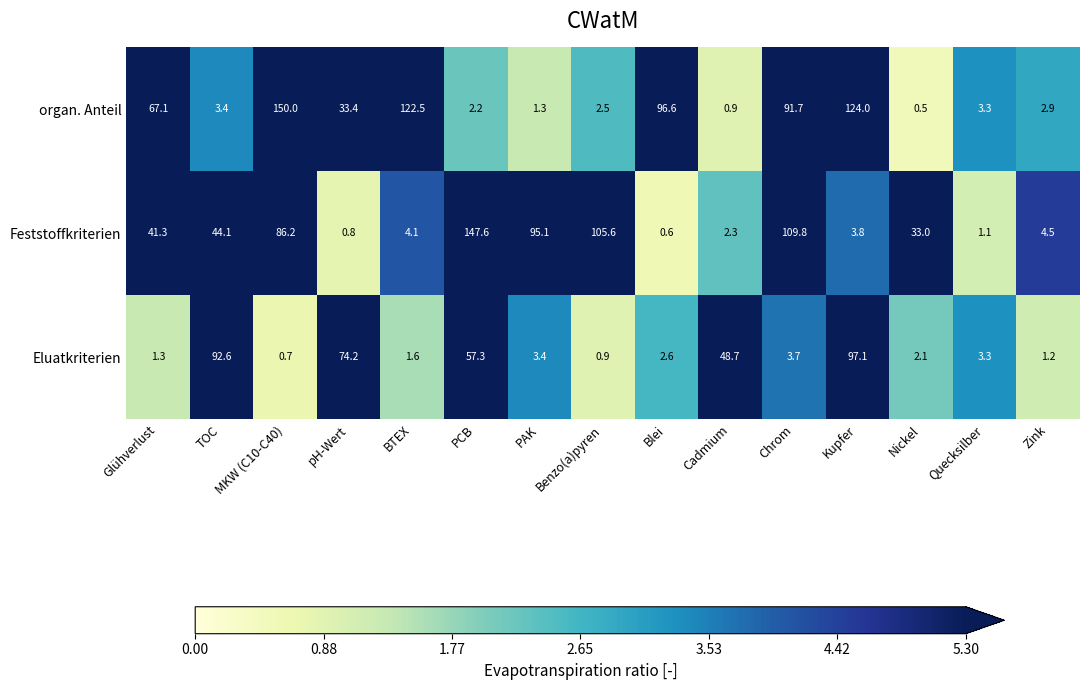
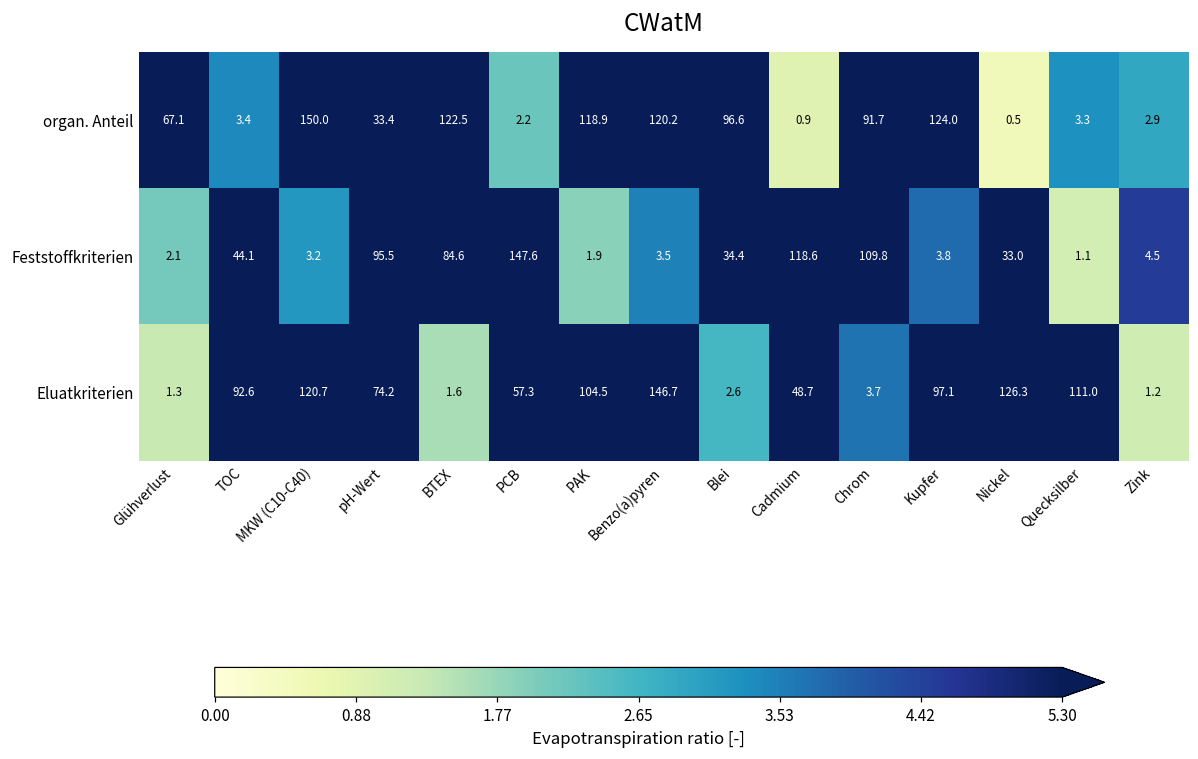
organ. Anteil, PAK: 1.3 -> 118.9
organ. Anteil, Benzo(a)pyren: 2.5 -> 120.2
Feststoffkriterien, Glühverlust: 41.3 -> 2.1
Feststoffkriterien, MKW (C10-C40): 86.2 -> 3.2
Feststoffkriterien, pH-Wert: 0.8 -> 95.5
Feststoffkriterien, BTEX: 4.1 -> 84.6
Feststoffkriterien, PAK: 95.1 -> 1.9
Feststoffkriterien, Benzo(a)pyren: 105.6 -> 3.5
Feststoffkriterien, Blei: 0.6 -> 34.4
Feststoffkriterien, Cadmium: 2.3 -> 118.6
Eluatkriterien, MKW (C10-C40): 0.7 -> 120.7
Eluatkriterien, PAK: 3.4 -> 104.5
Eluatkriterien, Benzo(a)pyren: 0.9 -> 146.7
Eluatkriterien, Nickel: 2.1 -> 126.3
Eluatkriterien, Quecksilber: 3.3 -> 111.0
